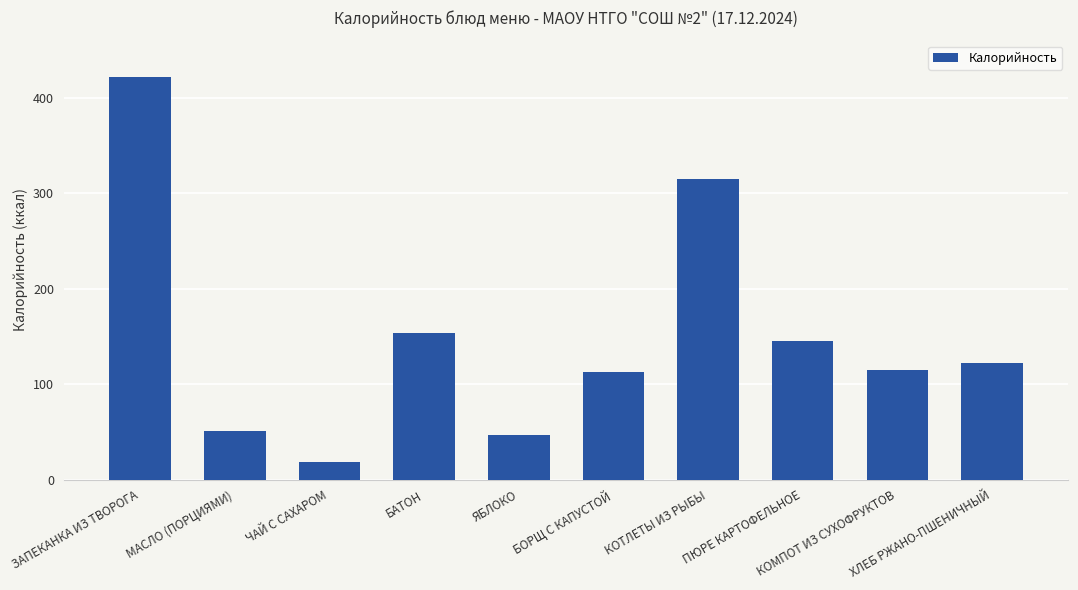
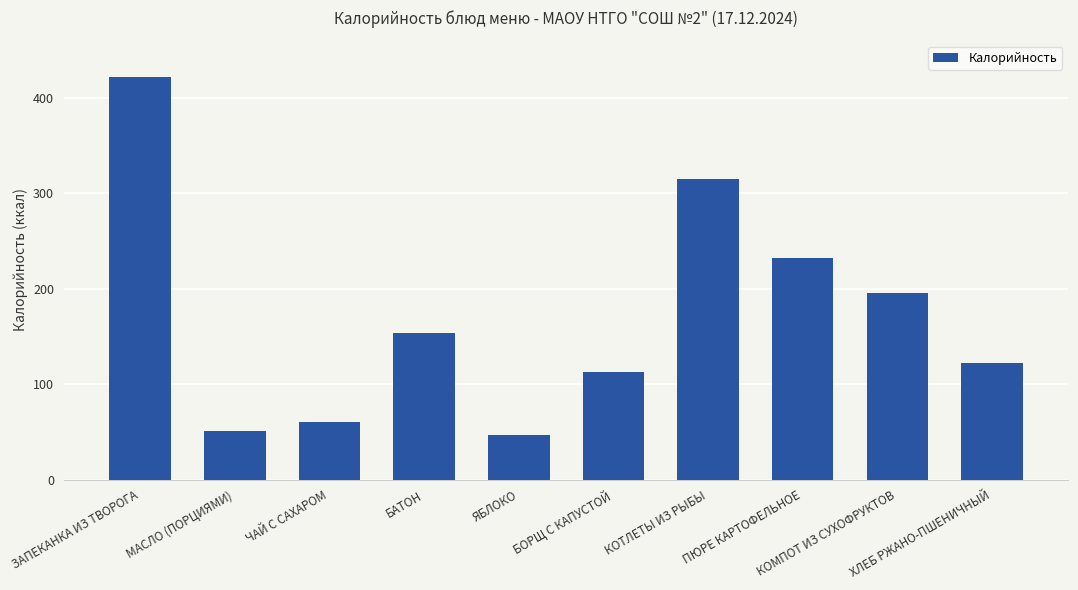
ЧАЙ С САХАРОМ: 20 -> 60
ПЮРЕ КАРТОФЕЛЬНОЕ: 150 -> 230
КОМПОТ ИЗ СУХОФРУКТОВ: 120 -> 190
